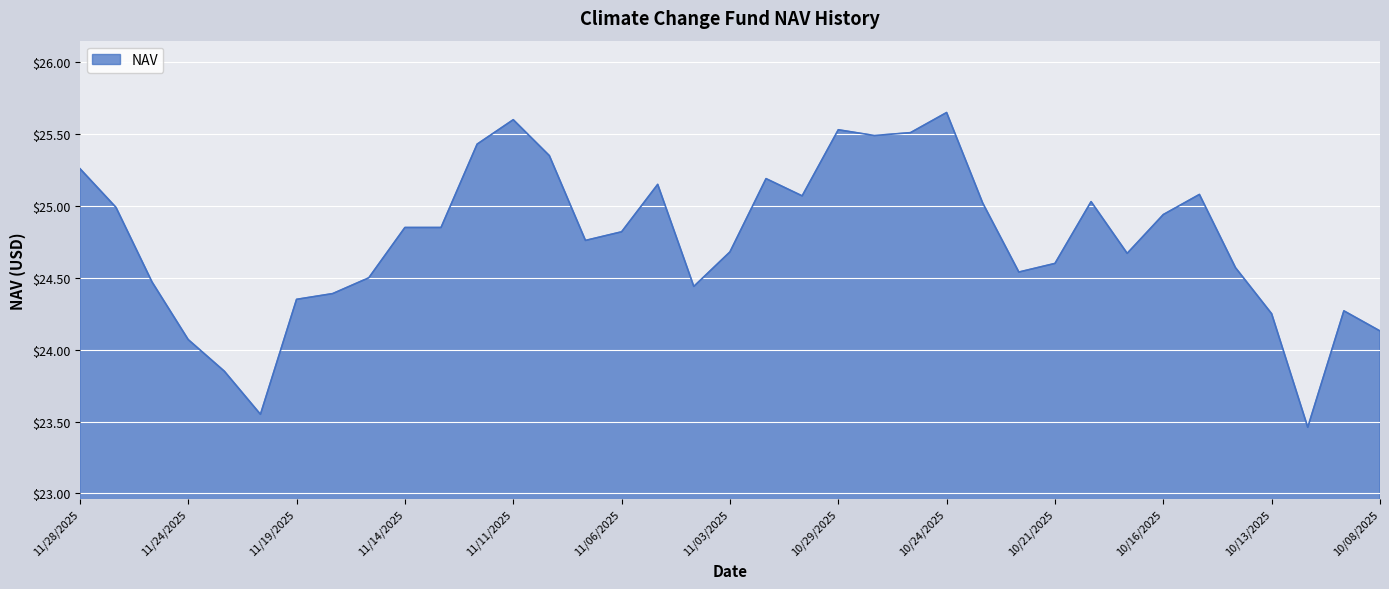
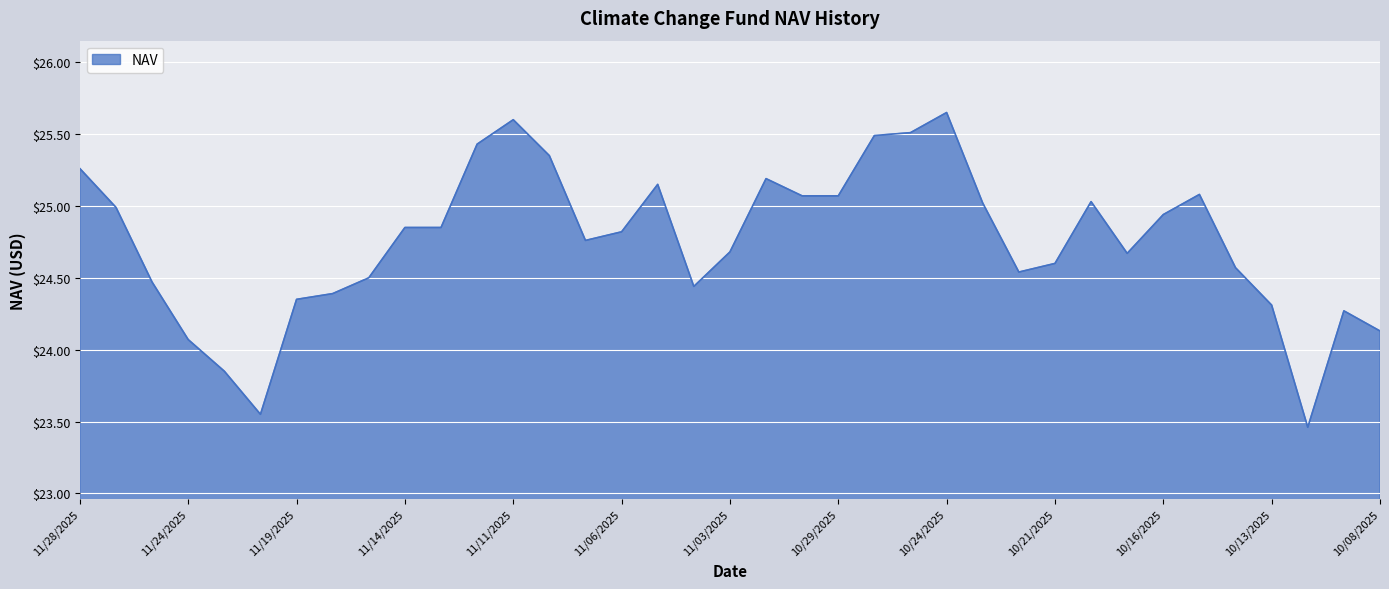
10/29/2025: $25.53 -> $25.07
10/13/2025: $24.25 -> $24.31
